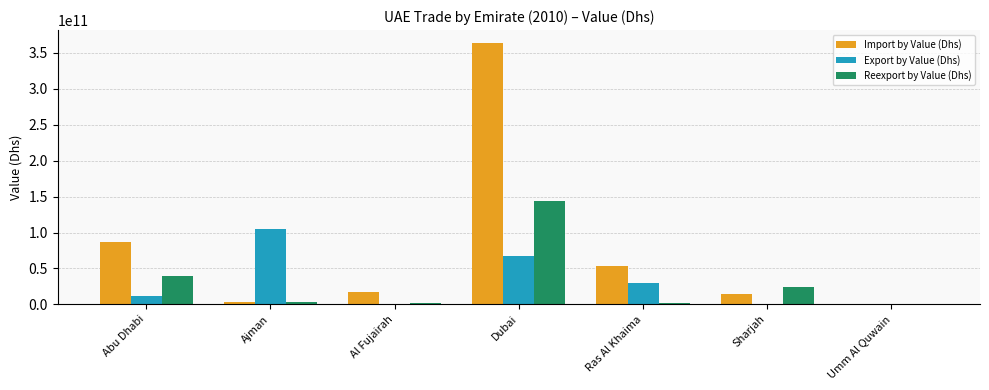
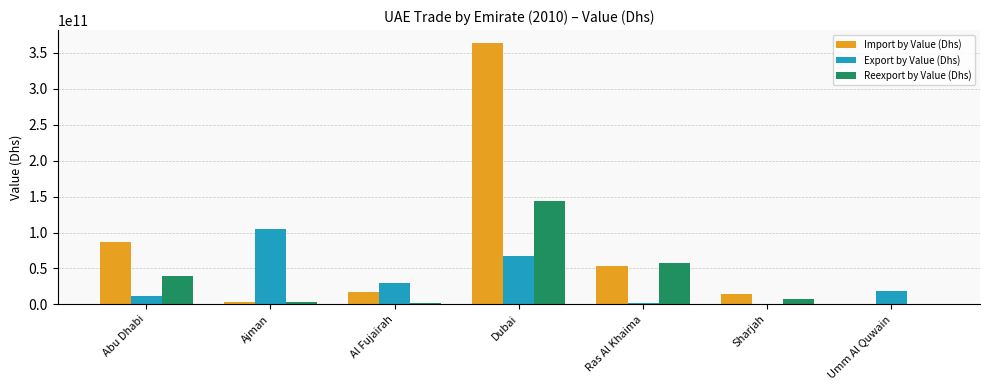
Export by Value (Dhs), Al Fujairah: 0 -> 30000000000
Export by Value (Dhs), Ras Al Khaima: 30000000000 -> 0
Reexport by Value (Dhs), Ras Al Khaima: 0 -> 60000000000
Reexport by Value (Dhs), Sharjah: 20000000000 -> 10000000000
Export by Value (Dhs), Umm Al Quwain: 0 -> 20000000000
